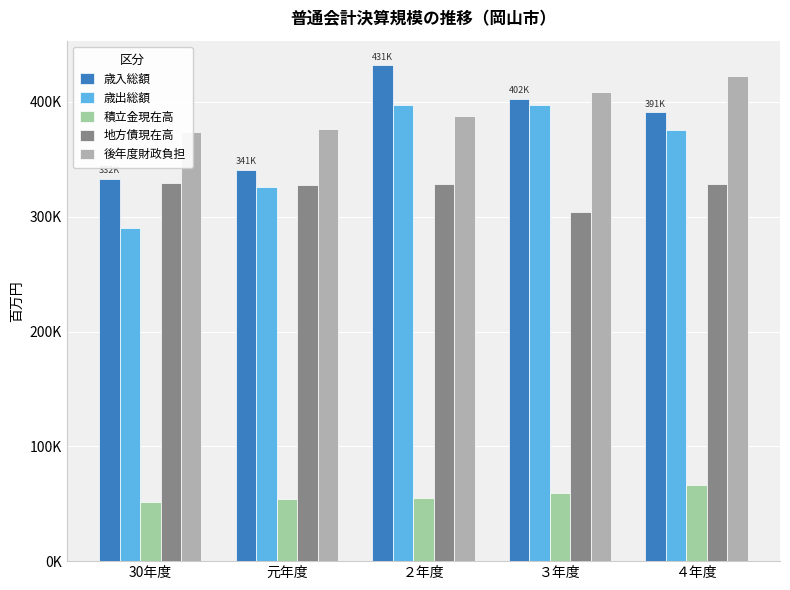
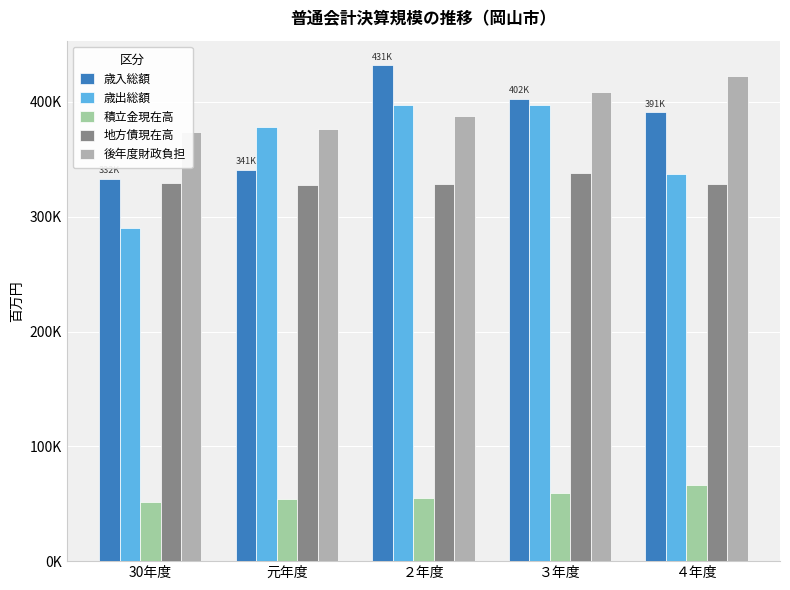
歳出総額, 元年度: 326000 -> 378000
地方債現在高, ３年度: 304000 -> 338000
歳出総額, ４年度: 376000 -> 337000
